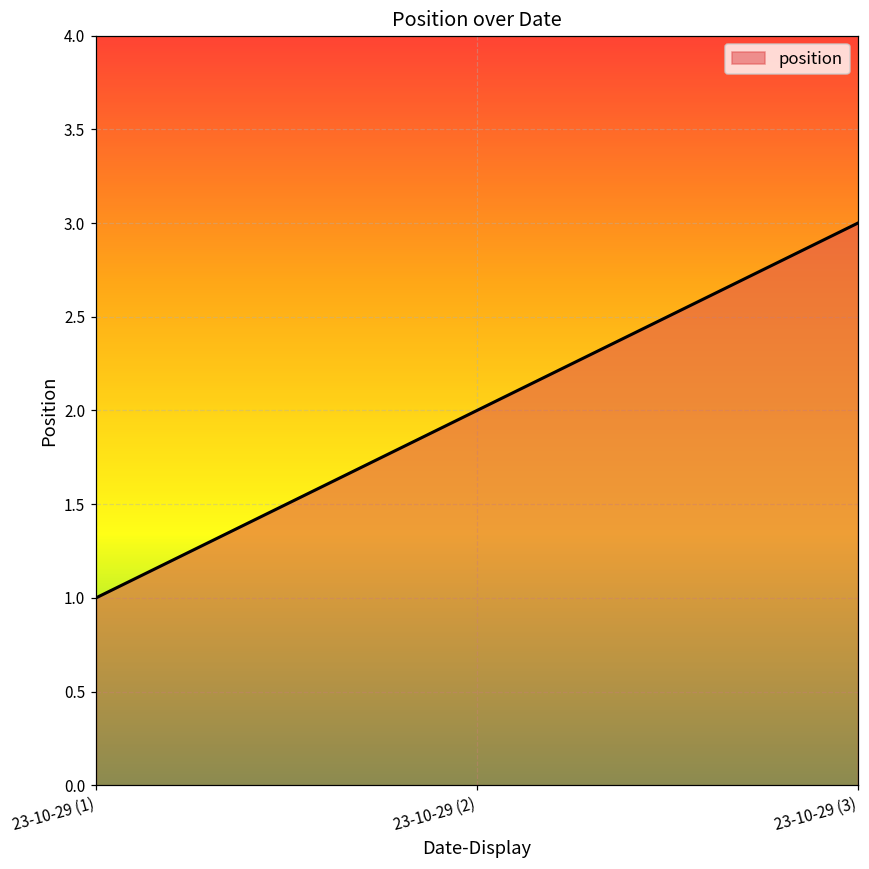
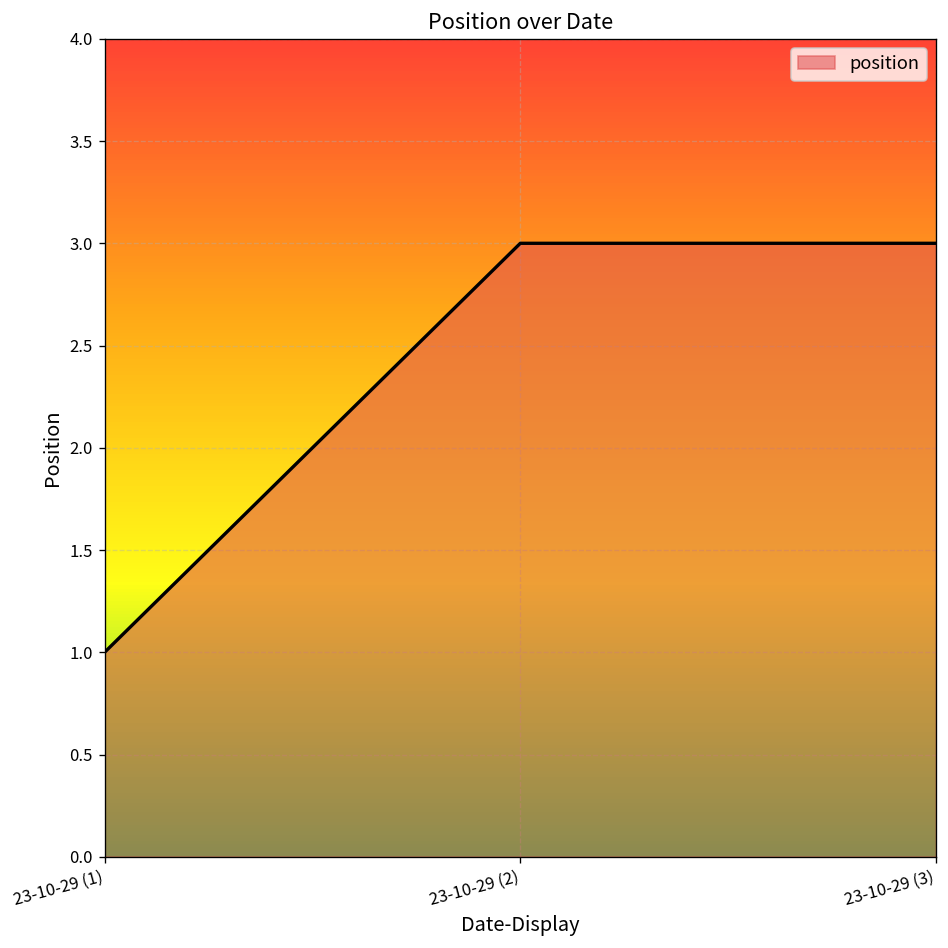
23-10-29 (2): 2 -> 3
